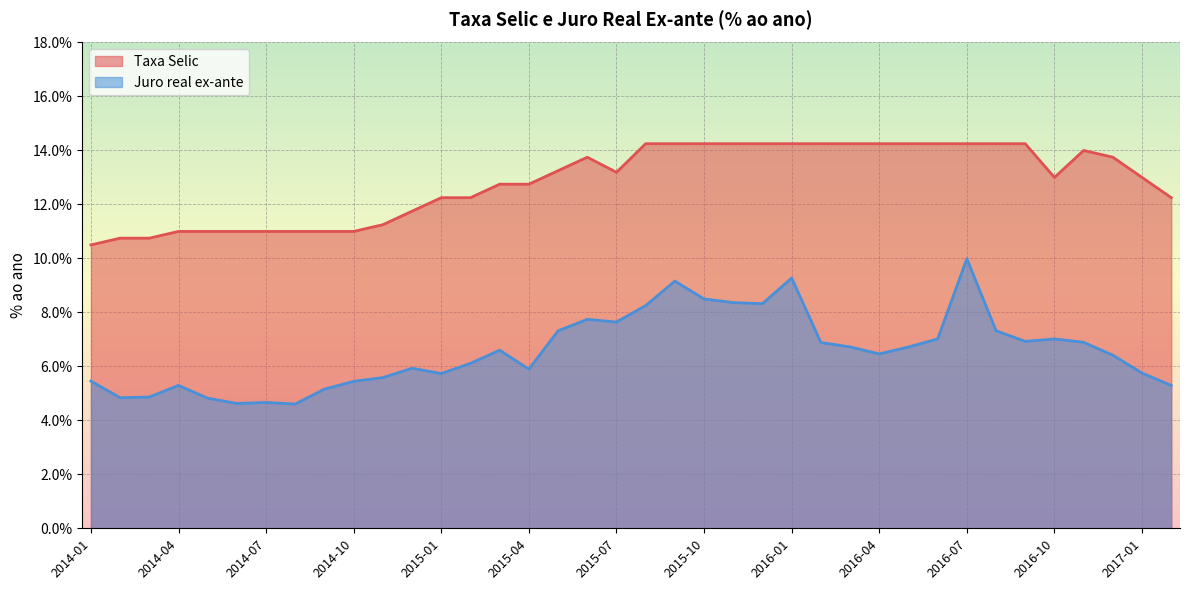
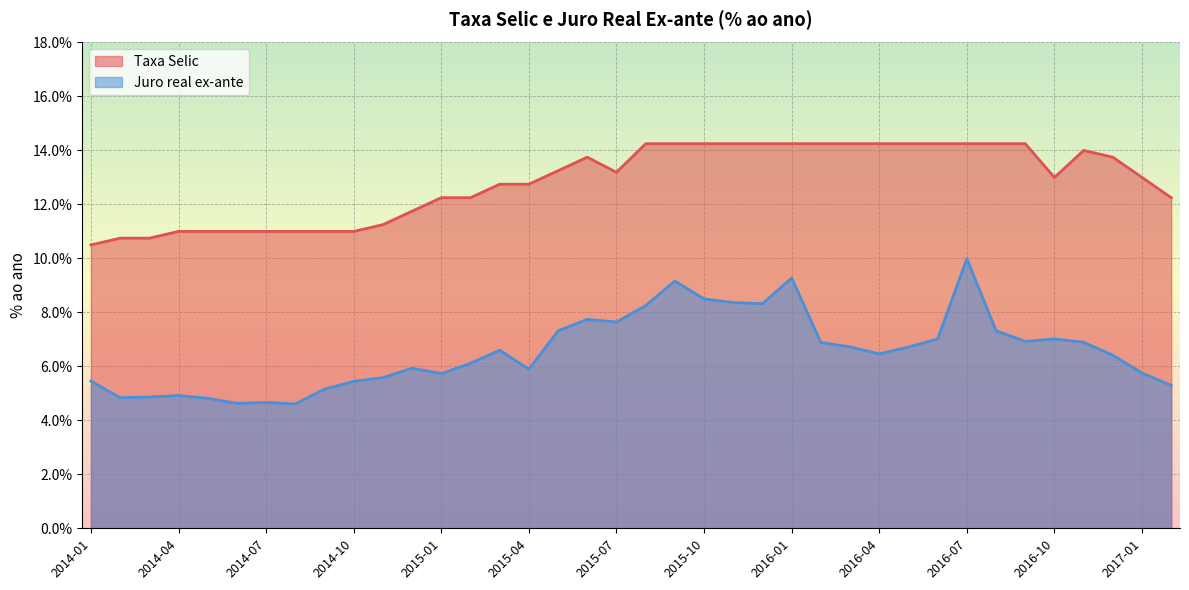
Juro real ex-ante, 2014-04: 5.3% -> 4.9%
